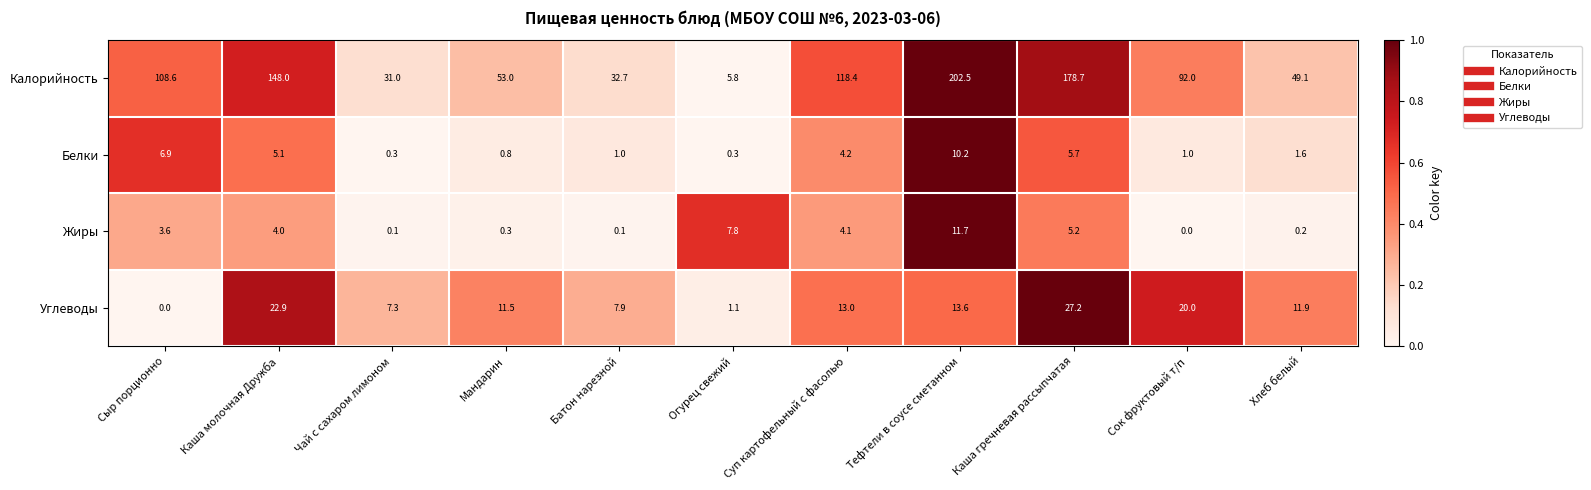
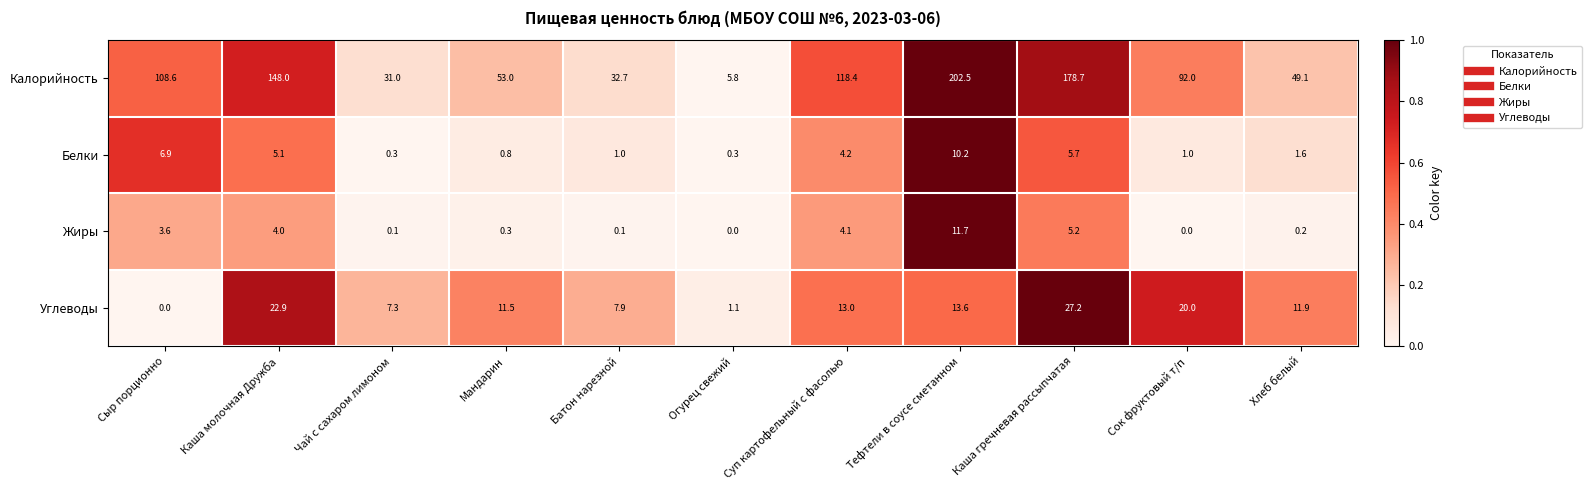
Жиры, Огурец свежий: 7.8 -> 0.0
